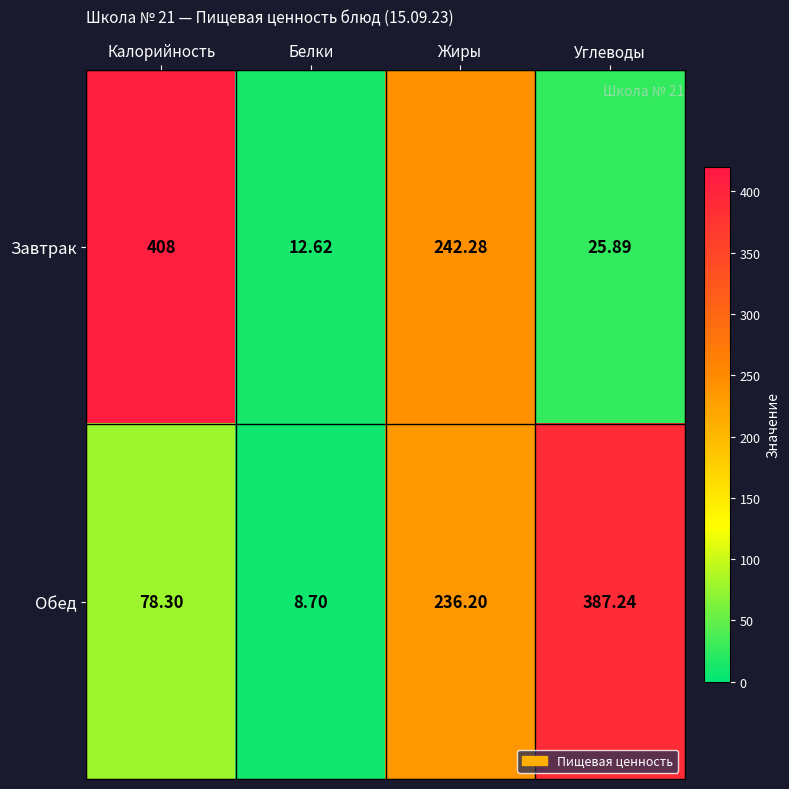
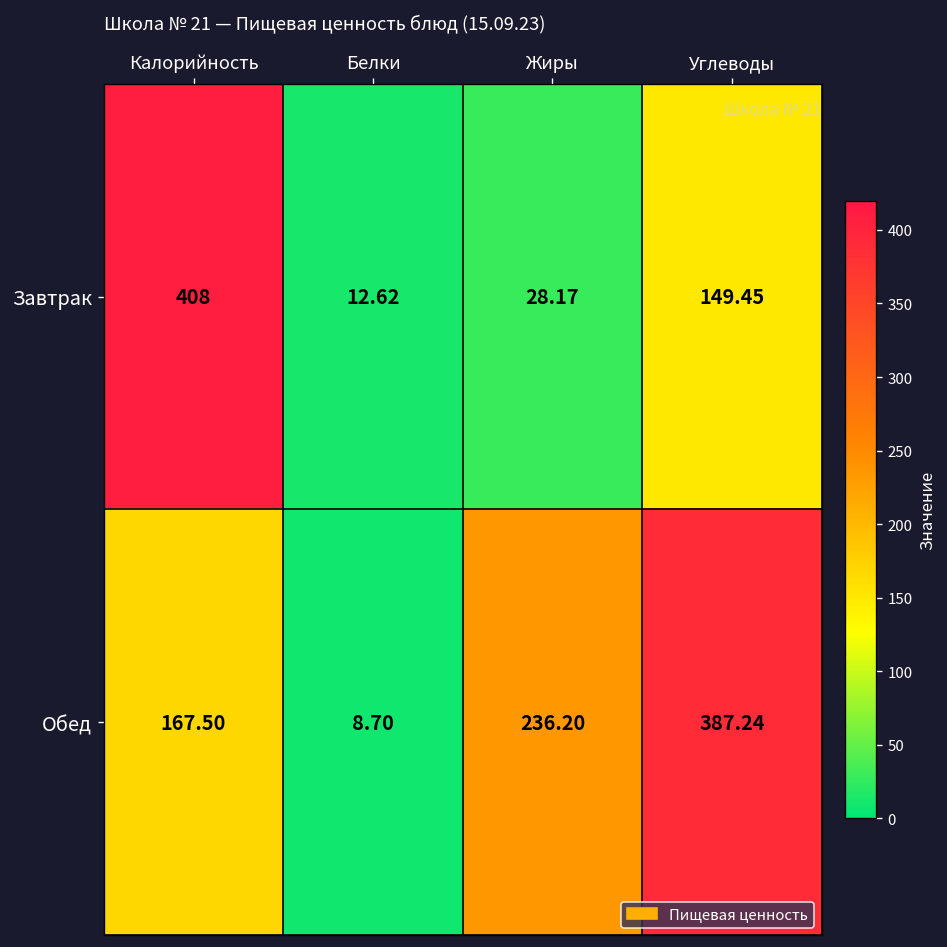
Завтрак, Жиры: 242.28 -> 28.17
Завтрак, Углеводы: 25.89 -> 149.45
Обед, Калорийность: 78.30 -> 167.50
